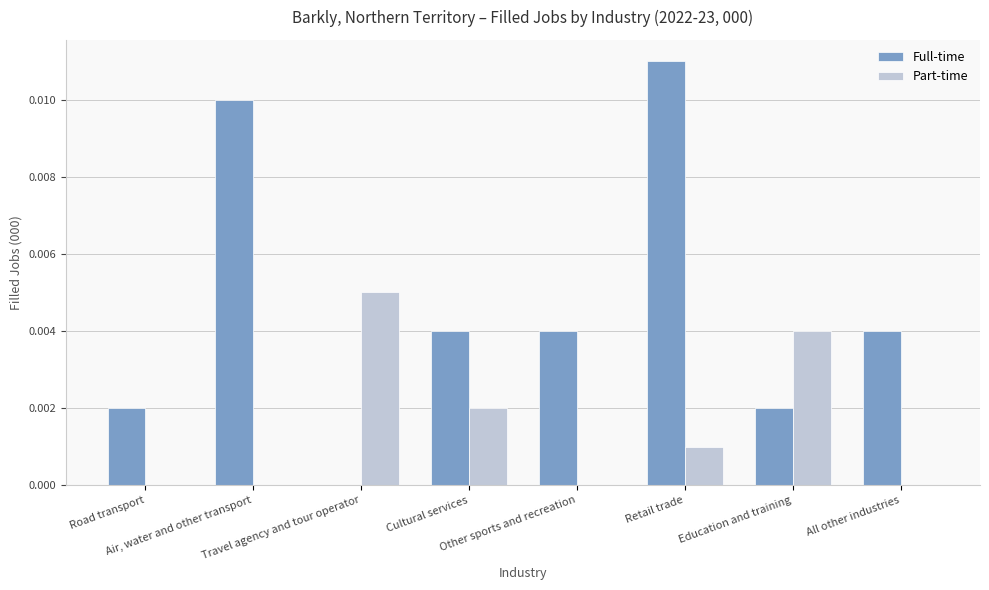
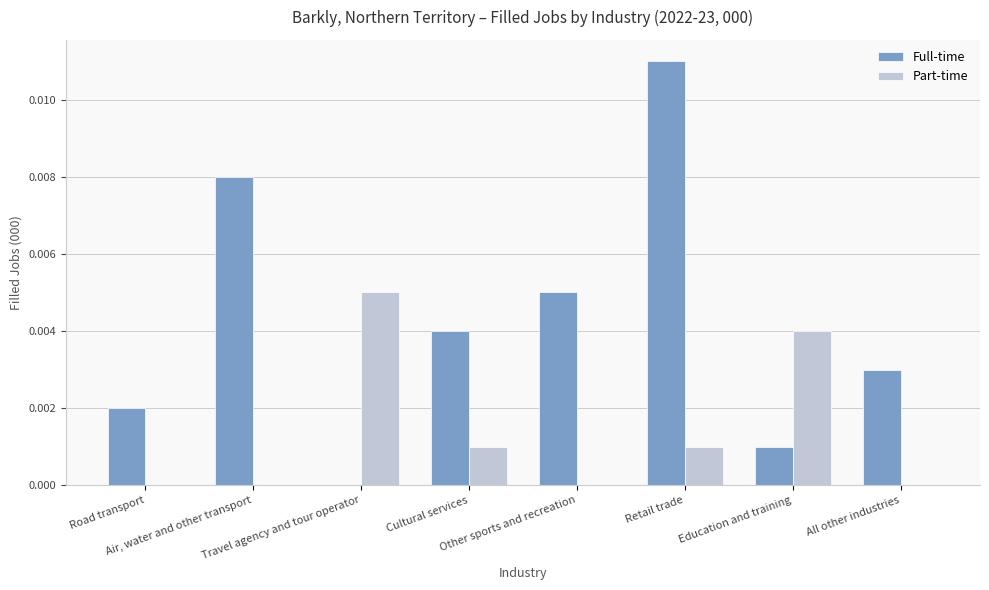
Full-time, Air, water and other transport: 0.010 -> 0.008
Part-time, Cultural services: 0.002 -> 0.001
Full-time, Other sports and recreation: 0.004 -> 0.005
Full-time, Education and training: 0.002 -> 0.001
Full-time, All other industries: 0.004 -> 0.003
